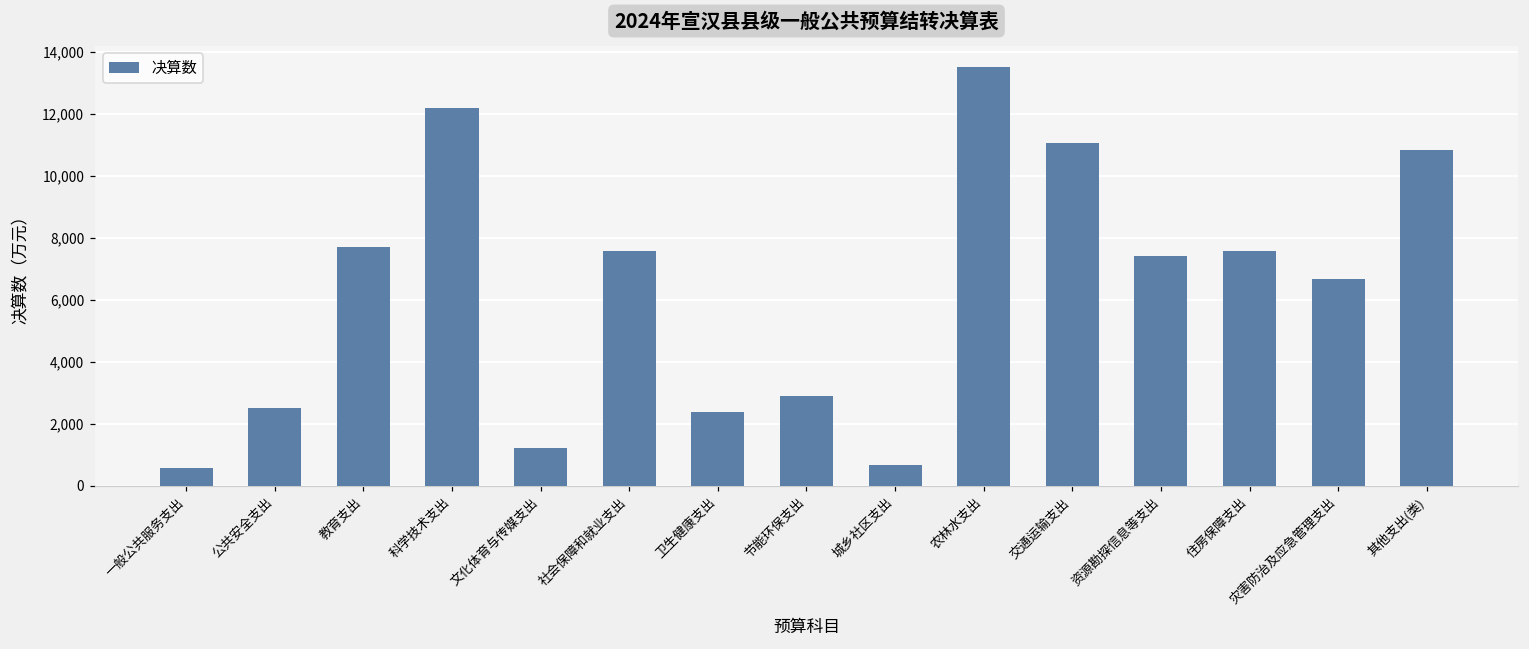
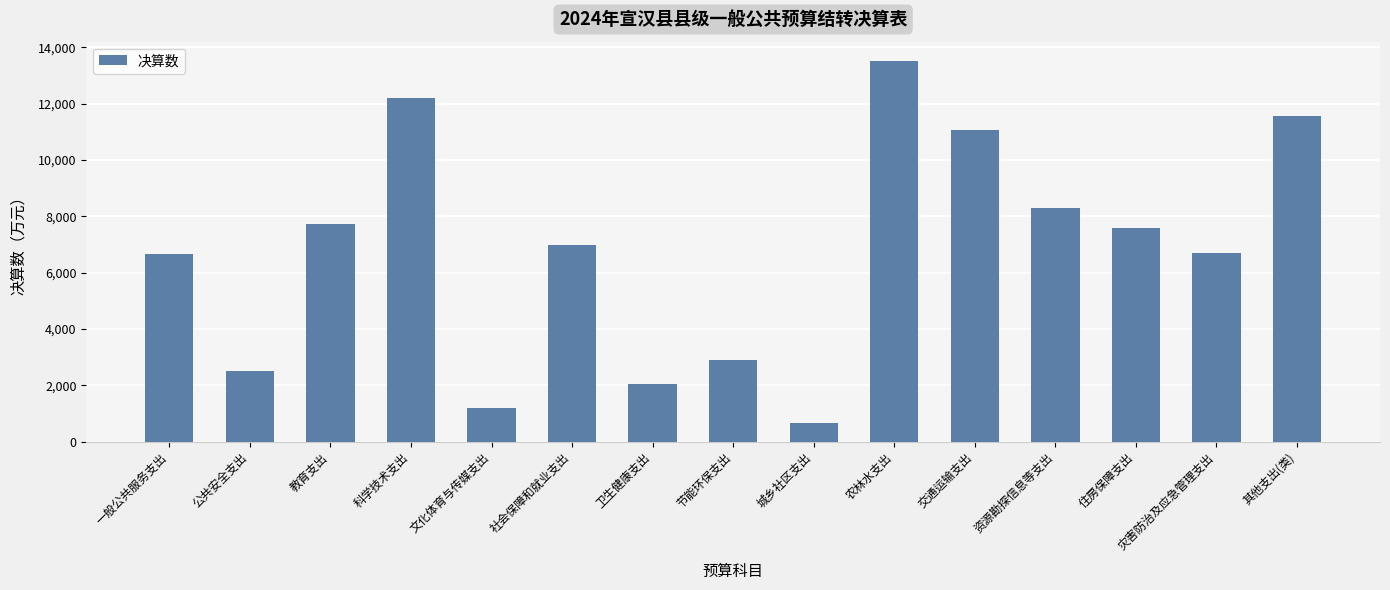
一般公共服务支出: 600 -> 6,700
社会保障和就业支出: 7,600 -> 7,000
卫生健康支出: 2,400 -> 2,100
资源勘探信息等支出: 7,400 -> 8,300
其他支出(类): 10,800 -> 11,600
